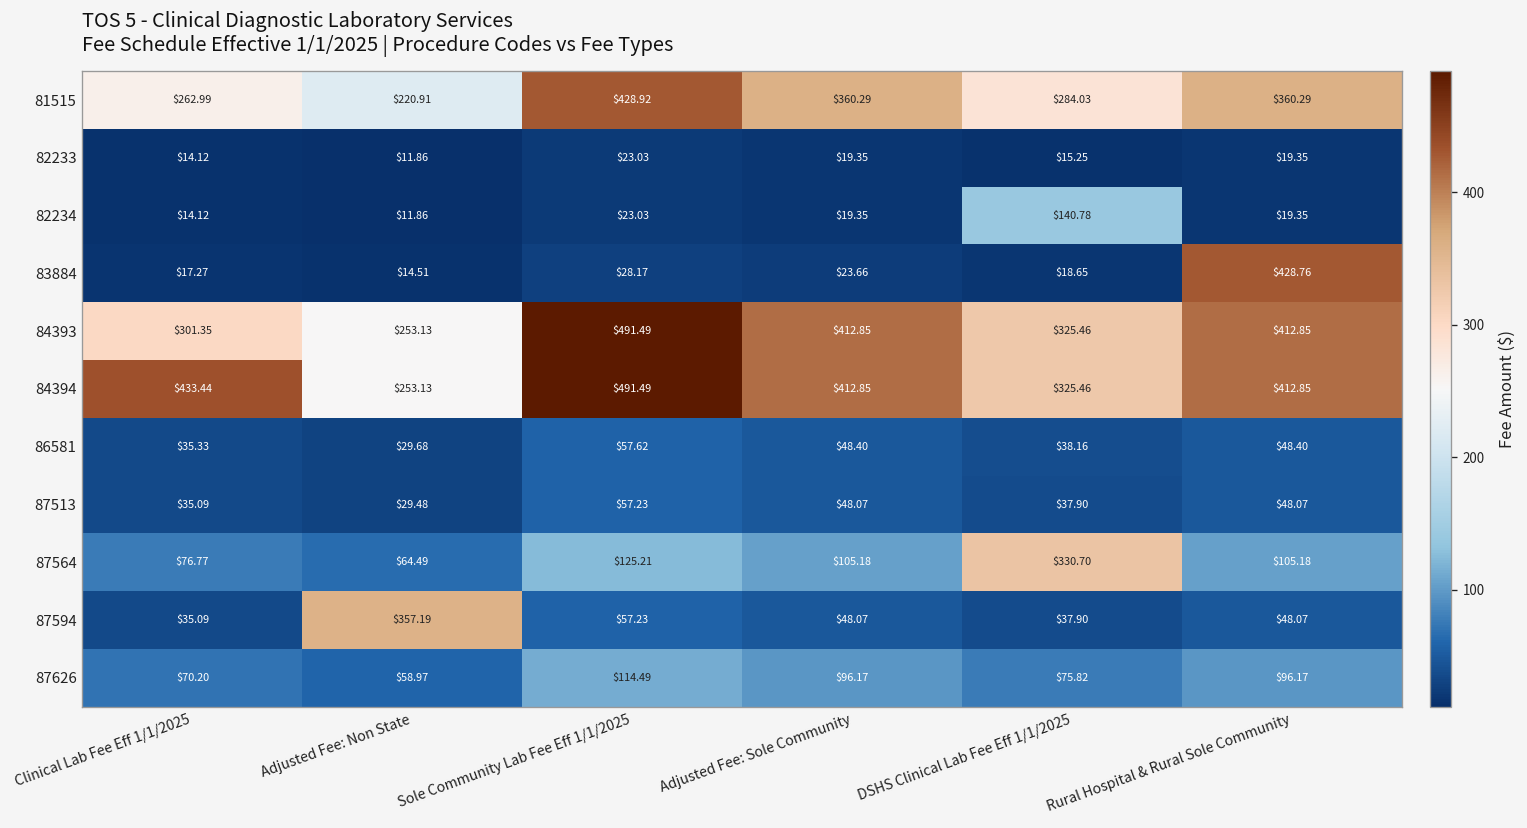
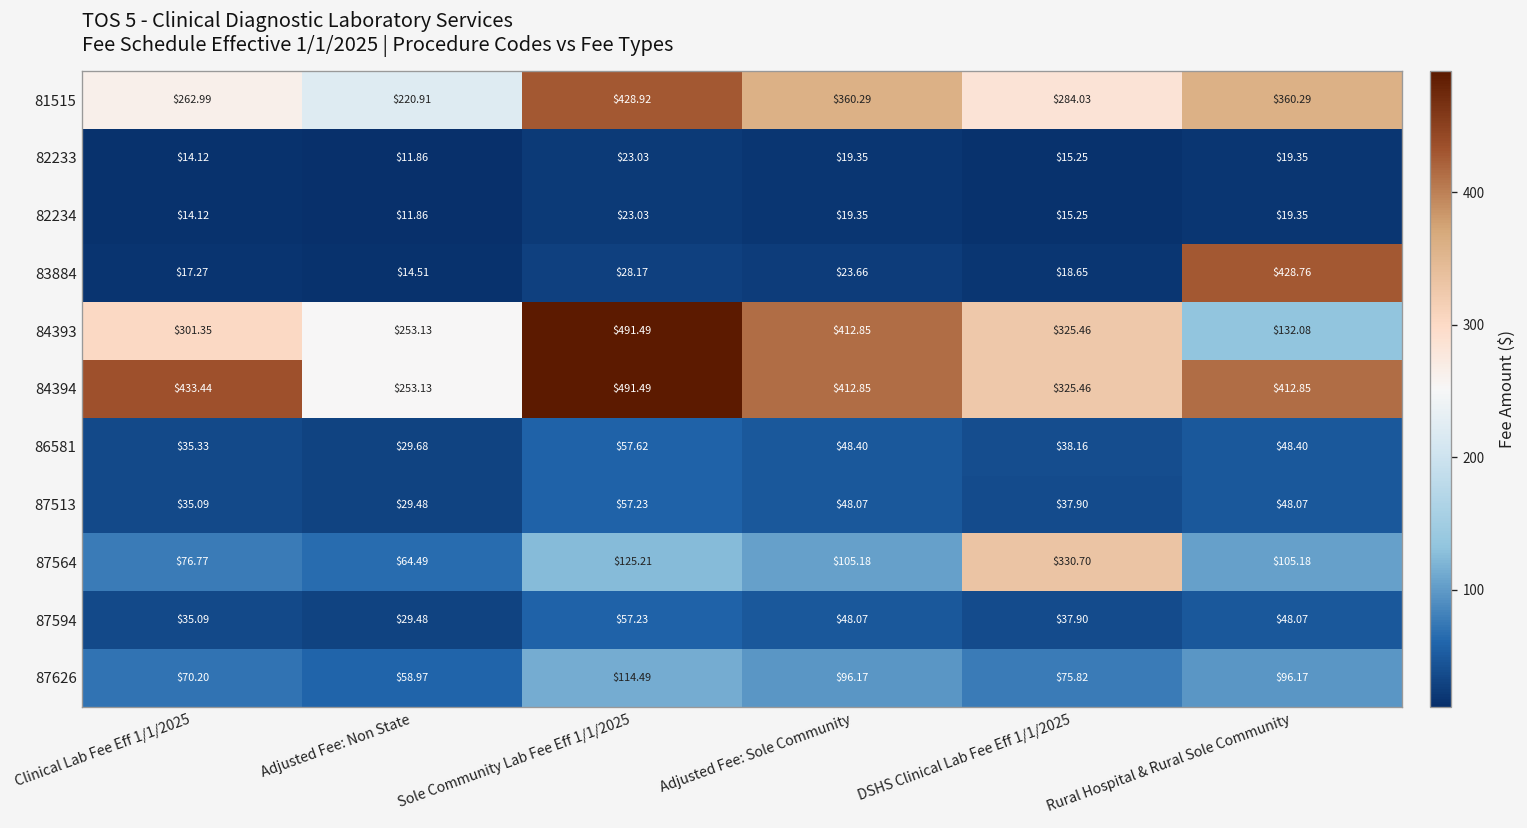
82234, DSHS Clinical Lab Fee Eff 1/1/2025: $140.78 -> $15.25
84393, Rural Hospital & Rural Sole Community: $412.85 -> $132.08
87594, Adjusted Fee: Non State: $357.19 -> $29.48
